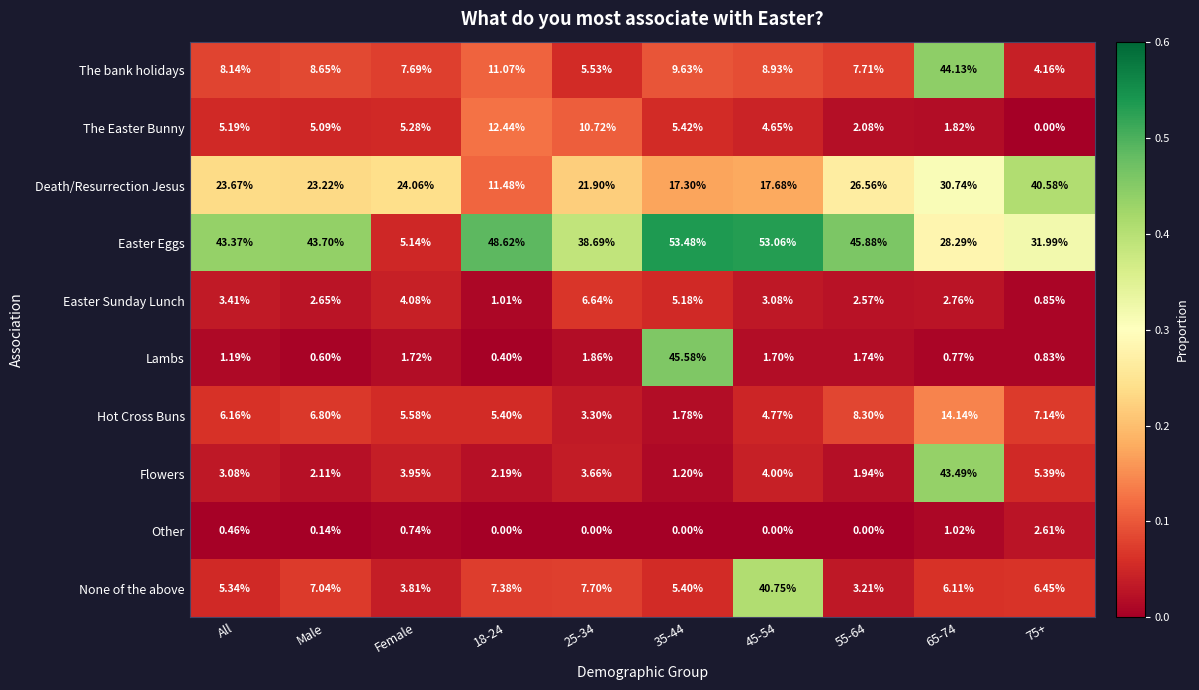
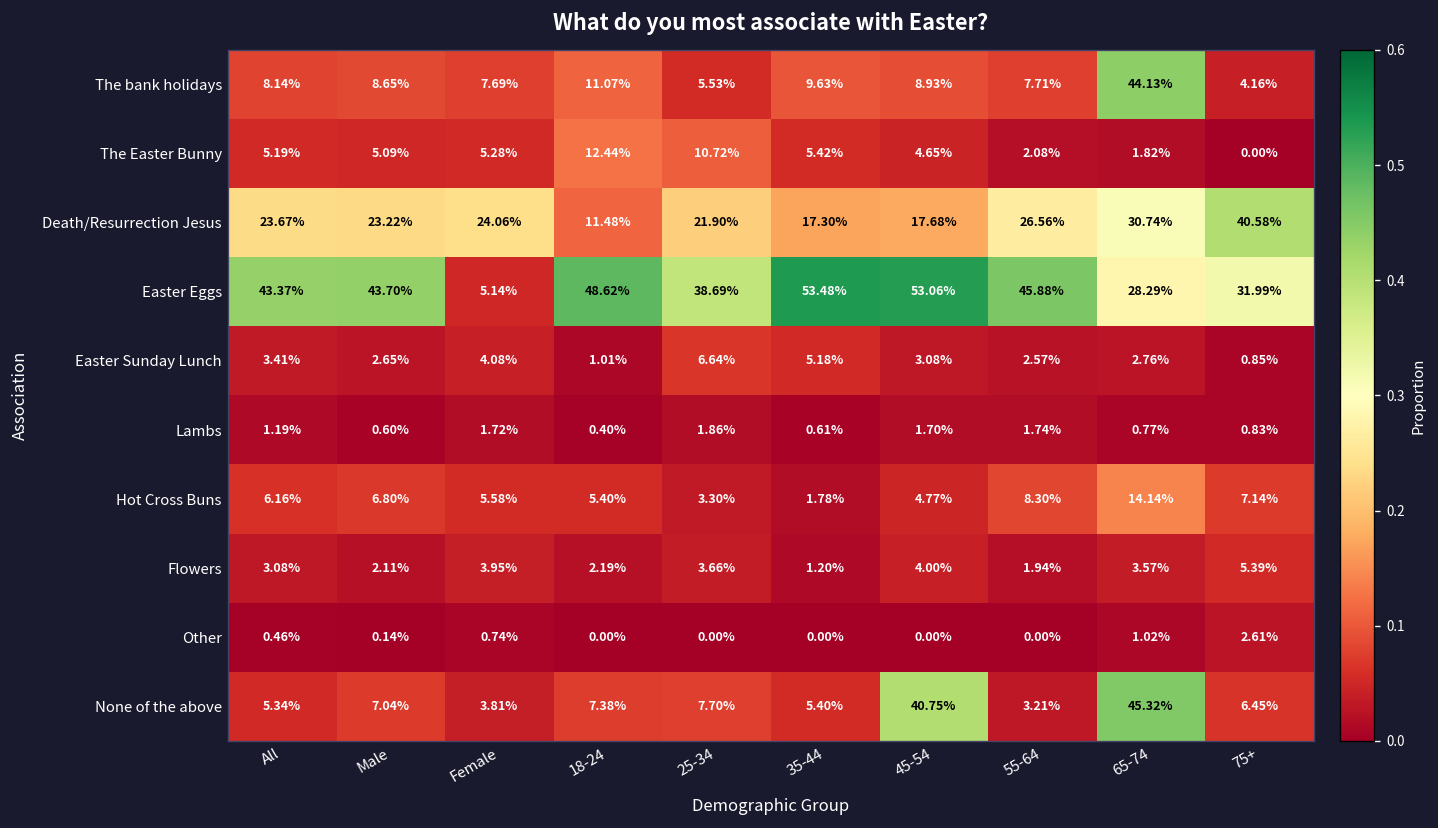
Lambs, 35-44: 45.58% -> 0.61%
Flowers, 65-74: 43.49% -> 3.57%
None of the above, 65-74: 6.11% -> 45.32%
